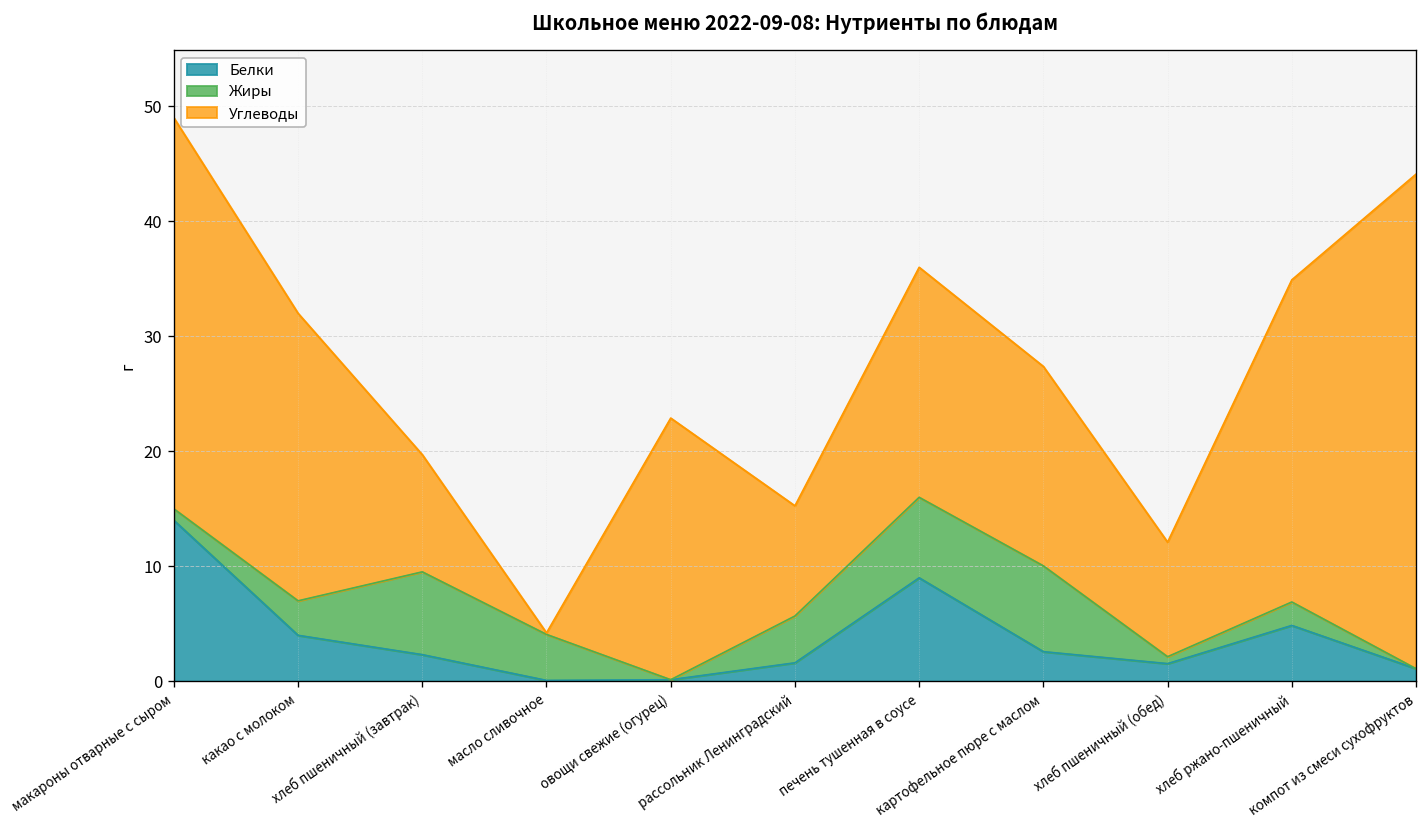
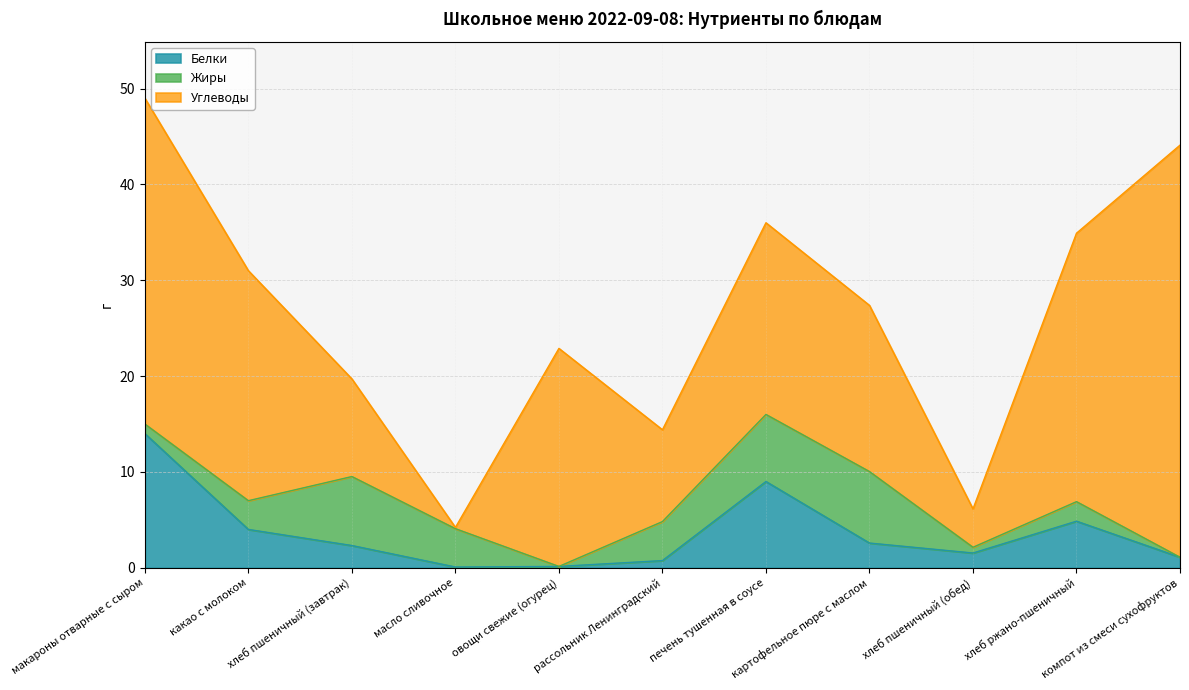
Углеводы, какао с молоком: 25 -> 24
Белки, рассольник Ленинградский: 2 -> 1
Углеводы, хлеб пшеничный (обед): 10 -> 4
